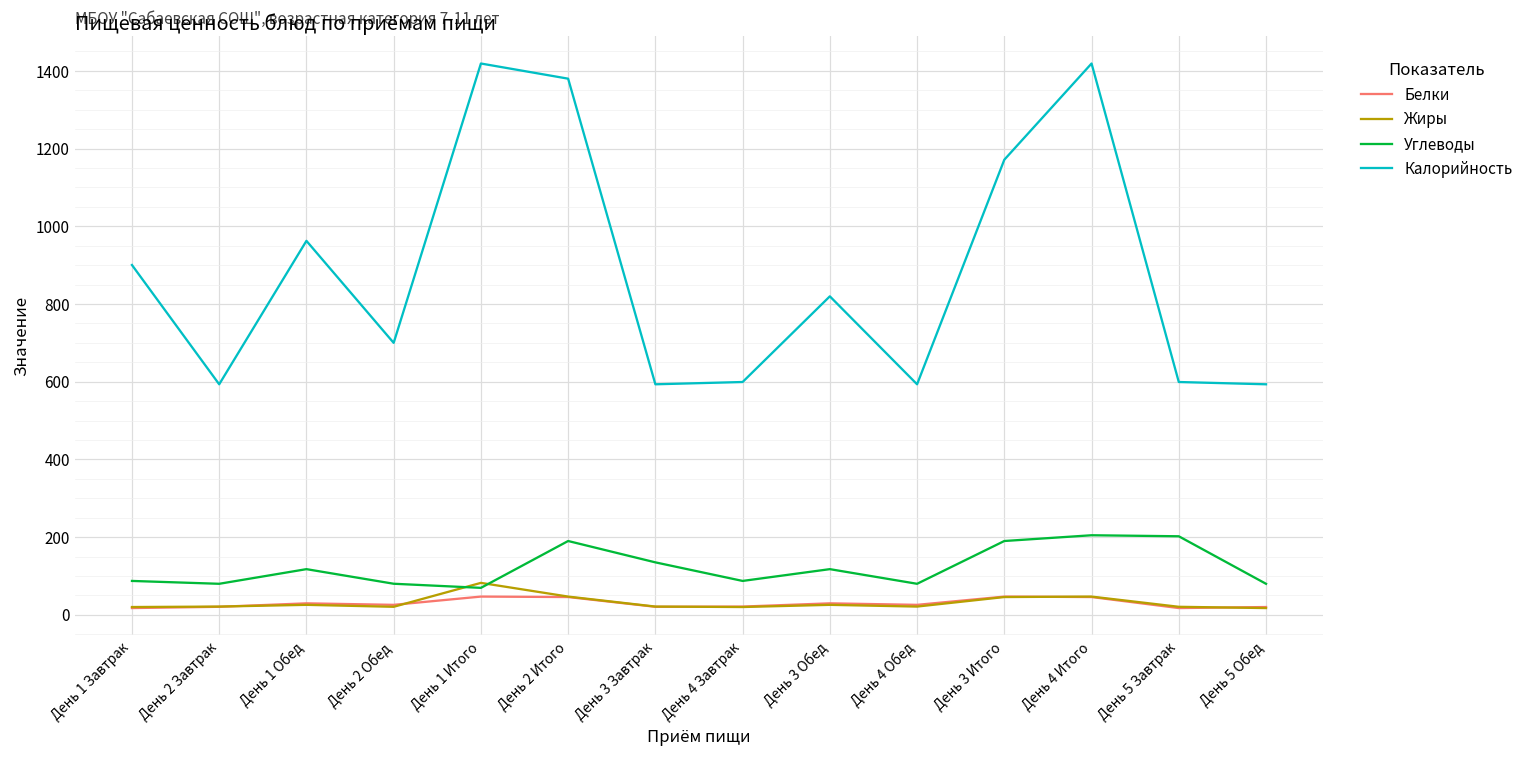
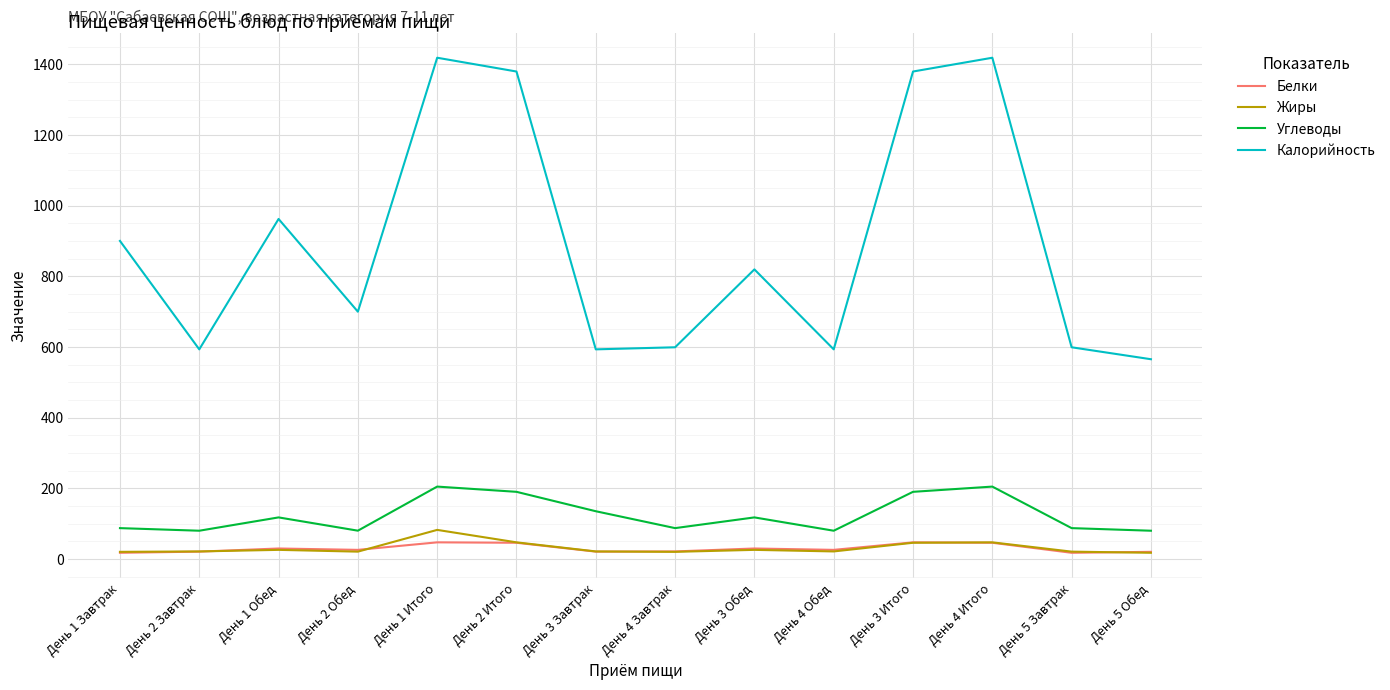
Углеводы, День 1 Итого: 70 -> 200
Калорийность, День 3 Итого: 1170 -> 1380
Углеводы, День 5 Завтрак: 200 -> 90
Калорийность, День 5 Обед: 590 -> 570
